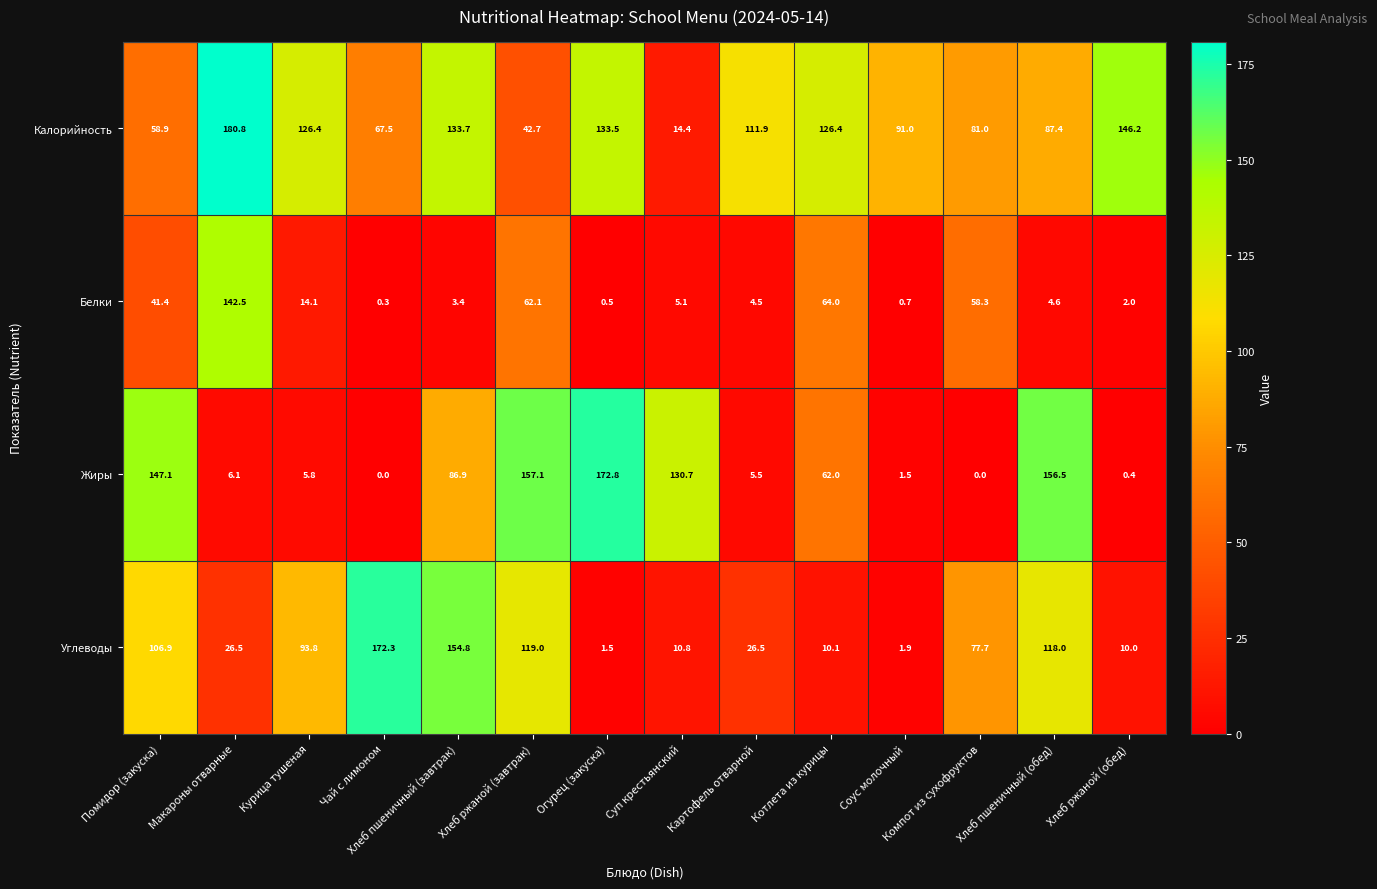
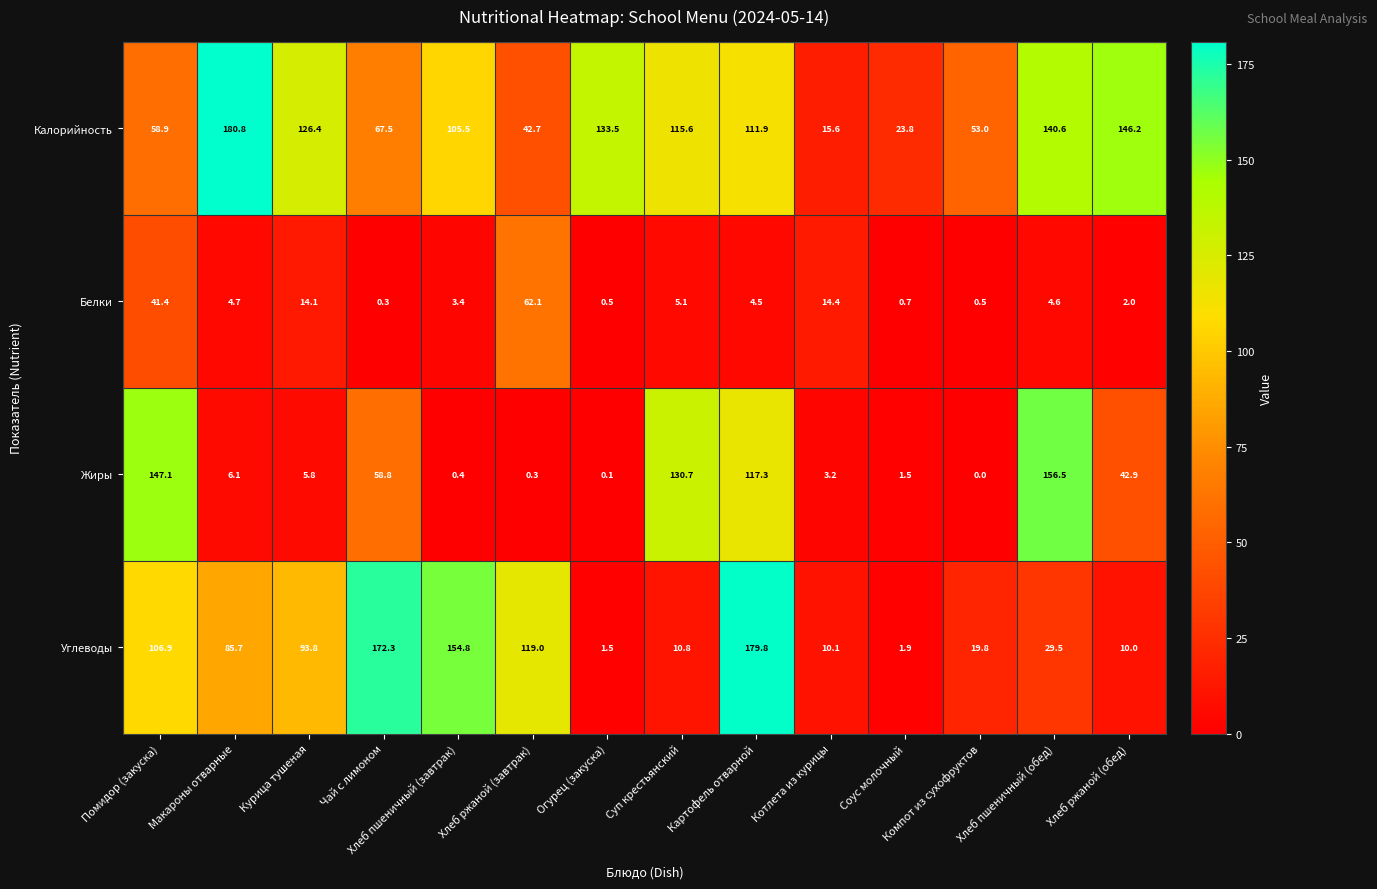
Калорийность, Хлеб пшеничный (завтрак): 133.7 -> 105.5
Калорийность, Суп крестьянский: 14.4 -> 115.6
Калорийность, Котлета из курицы: 126.4 -> 15.6
Калорийность, Соус молочный: 91.0 -> 23.8
Калорийность, Компот из сухофруктов: 81.0 -> 53.0
Калорийность, Хлеб пшеничный (обед): 87.4 -> 140.6
Белки, Макароны отварные: 142.5 -> 4.7
Белки, Котлета из курицы: 64.0 -> 14.4
Белки, Компот из сухофруктов: 58.3 -> 0.5
Жиры, Чай с лимоном: 0.0 -> 58.8
Жиры, Хлеб пшеничный (завтрак): 86.9 -> 0.4
Жиры, Хлеб ржаной (завтрак): 157.1 -> 0.3
Жиры, Огурец (закуска): 172.8 -> 0.1
Жиры, Картофель отварной: 5.5 -> 117.3
Жиры, Котлета из курицы: 62.0 -> 3.2
Жиры, Хлеб ржаной (обед): 0.4 -> 42.9
Углеводы, Макароны отварные: 26.5 -> 85.7
Углеводы, Картофель отварной: 26.5 -> 179.8
Углеводы, Компот из сухофруктов: 77.7 -> 19.8
Углеводы, Хлеб пшеничный (обед): 118.0 -> 29.5
